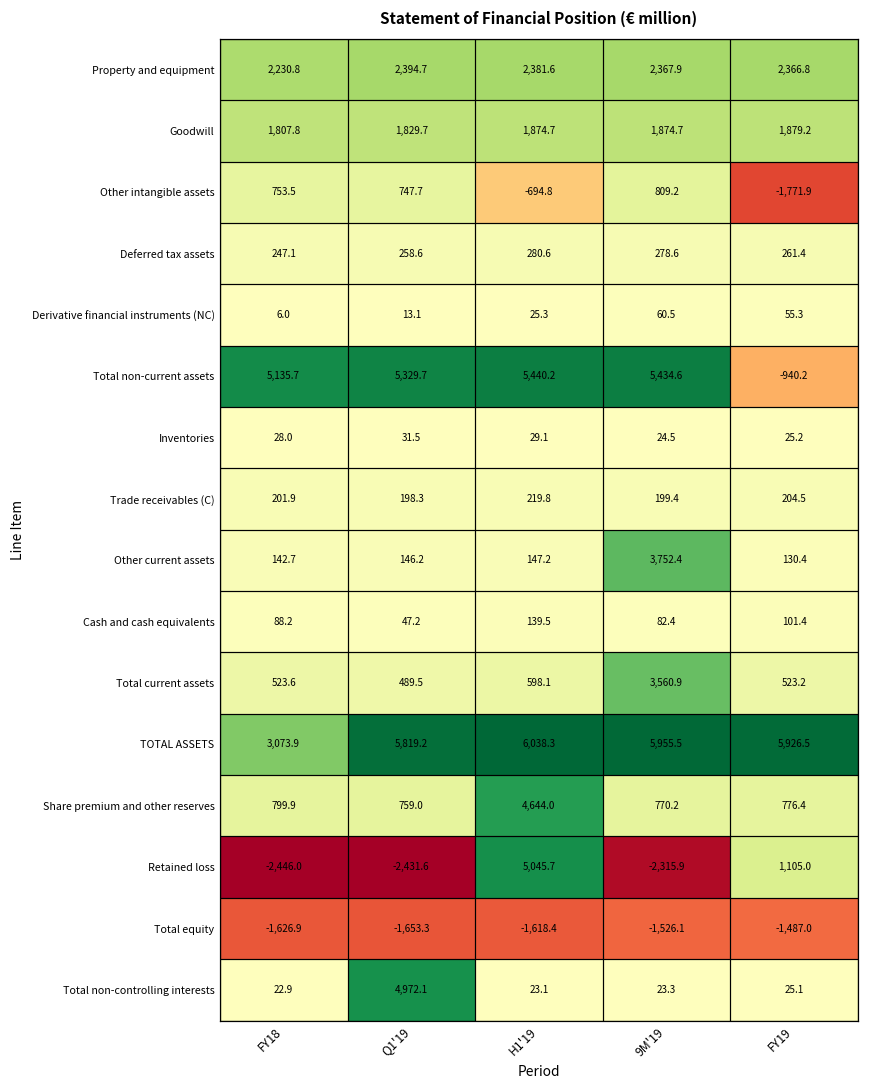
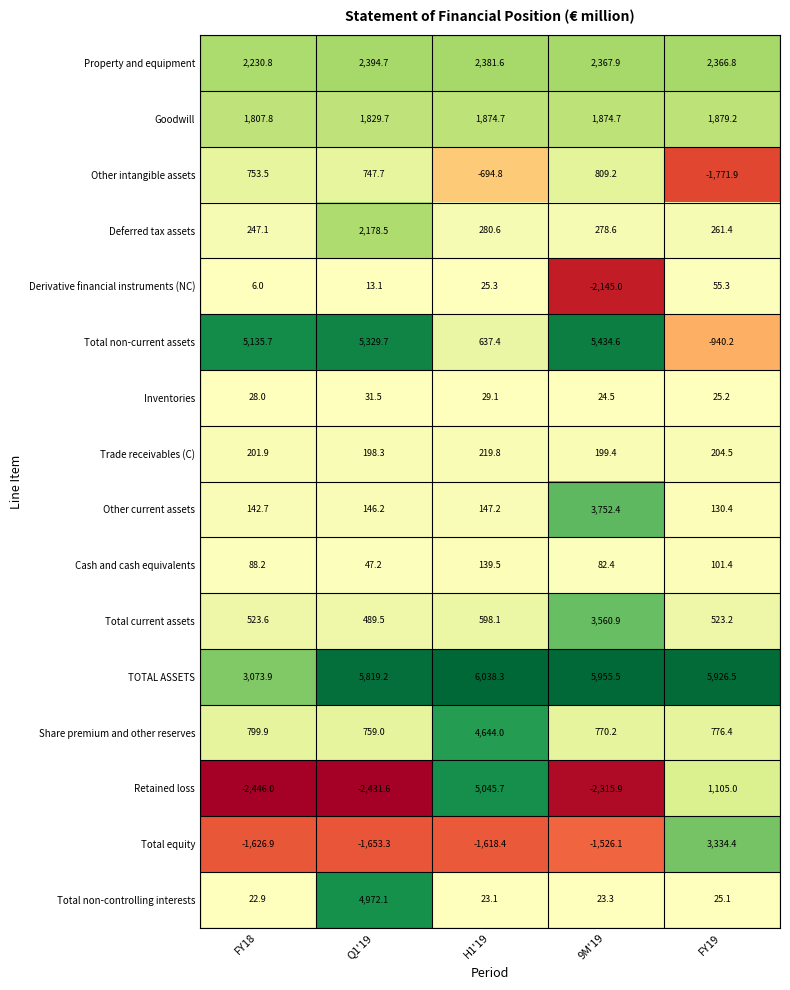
Deferred tax assets, Q1'19: 258.6 -> 2,178.5
Derivative financial instruments (NC), 9M'19: 60.5 -> -2,145.0
Total non-current assets, H1'19: 5,440.2 -> 637.4
Total equity, FY19: -1,487.0 -> 3,334.4
